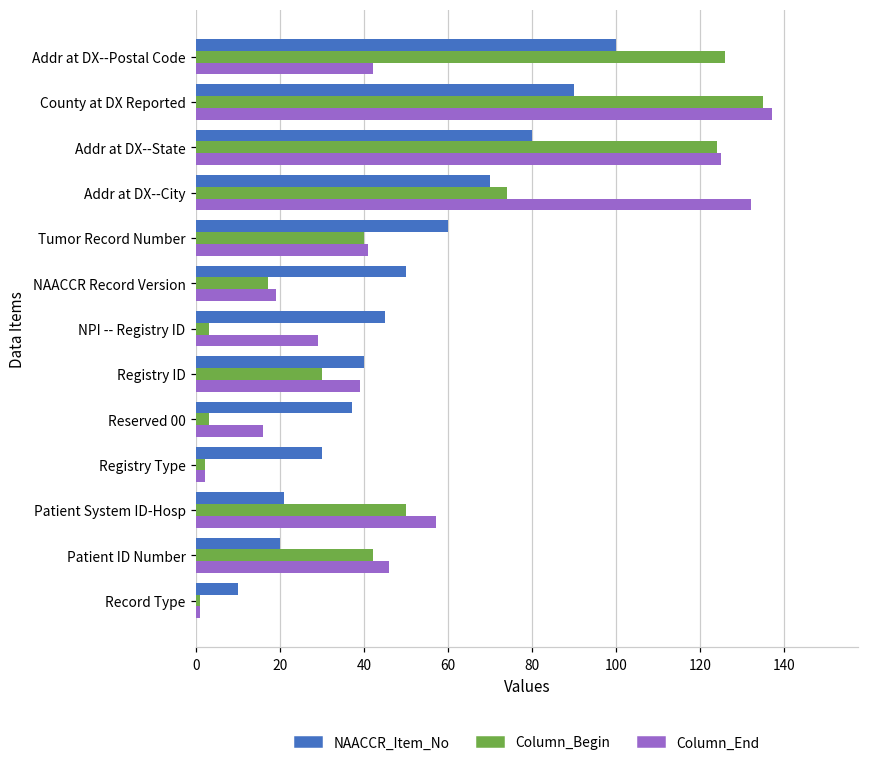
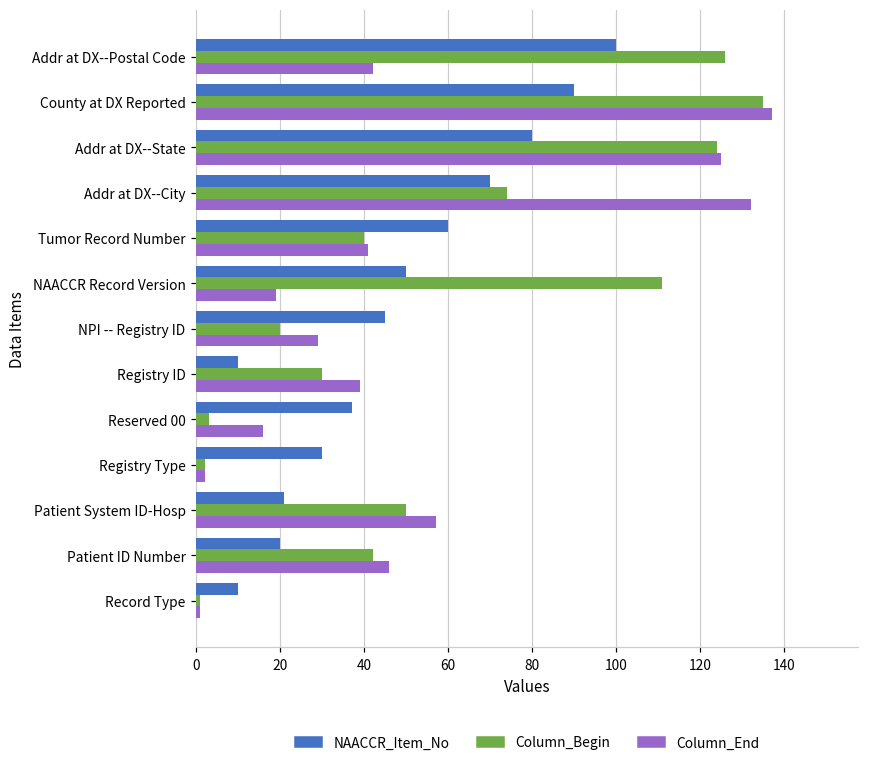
Column_Begin, NAACCR Record Version: 17 -> 111
Column_Begin, NPI -- Registry ID: 3 -> 20
NAACCR_Item_No, Registry ID: 40 -> 10
